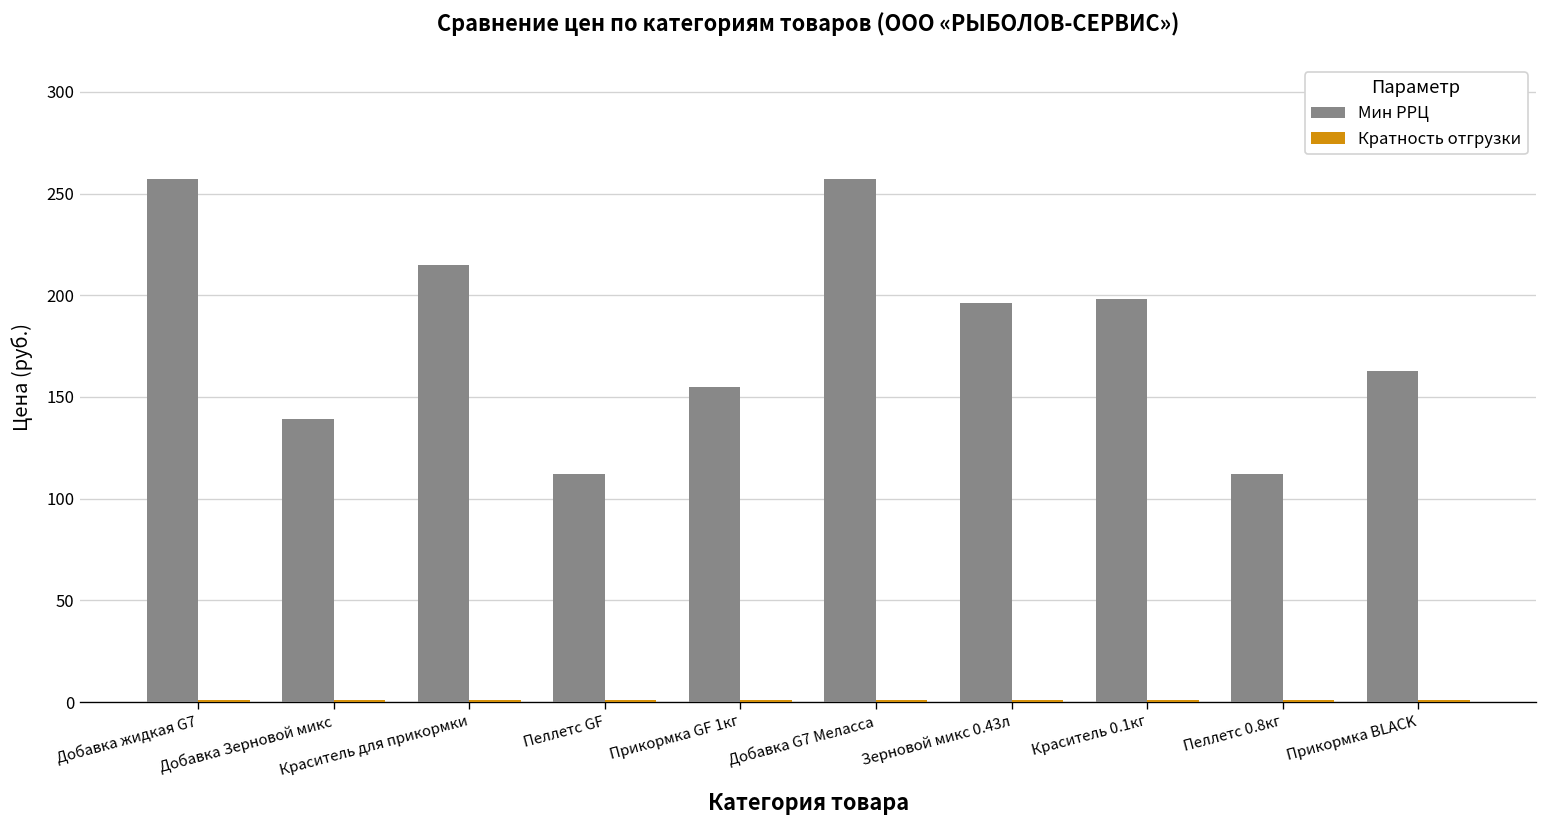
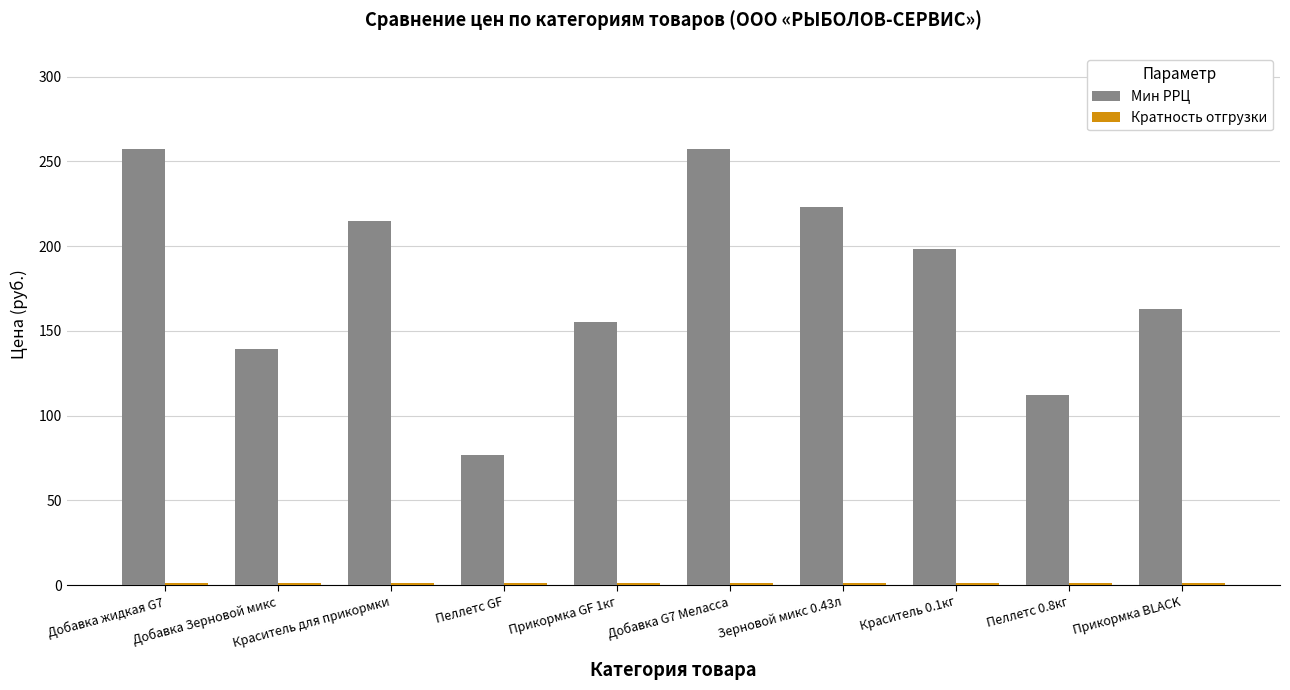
Мин РРЦ, Пеллетс GF: 112 -> 77
Мин РРЦ, Зерновой микс 0.43л: 196 -> 223
